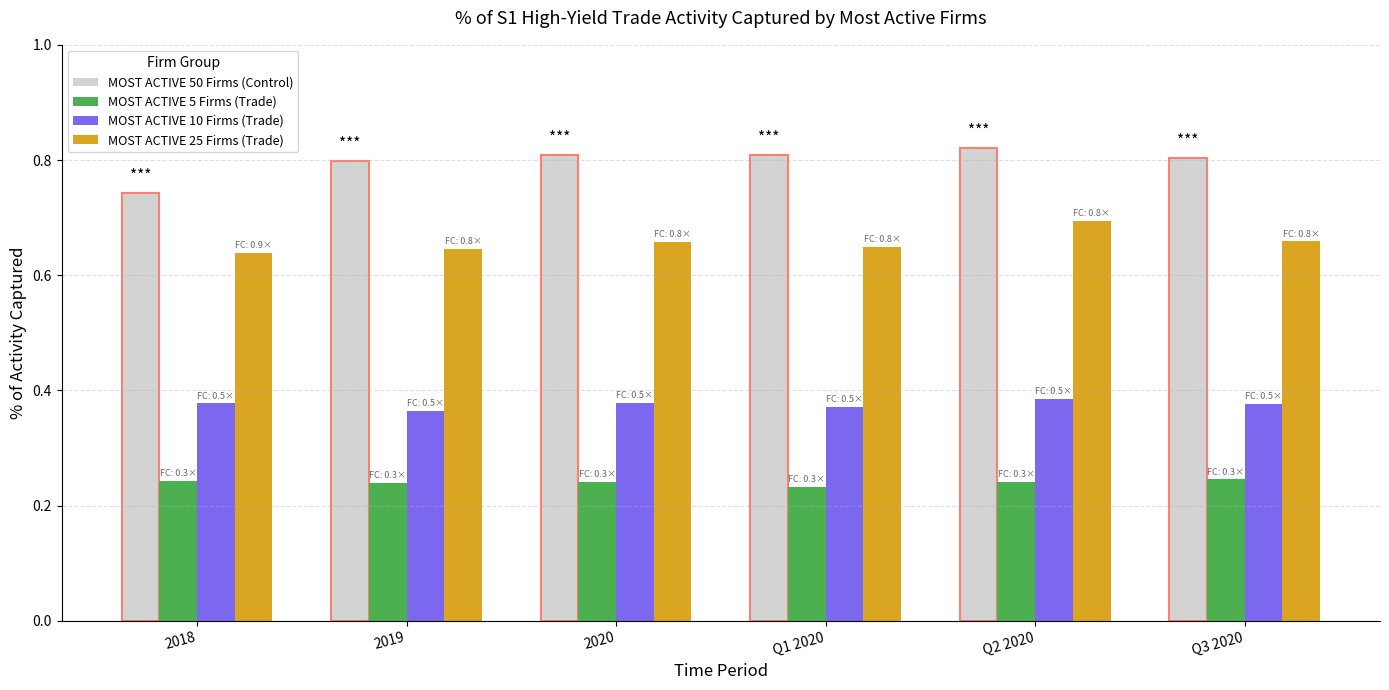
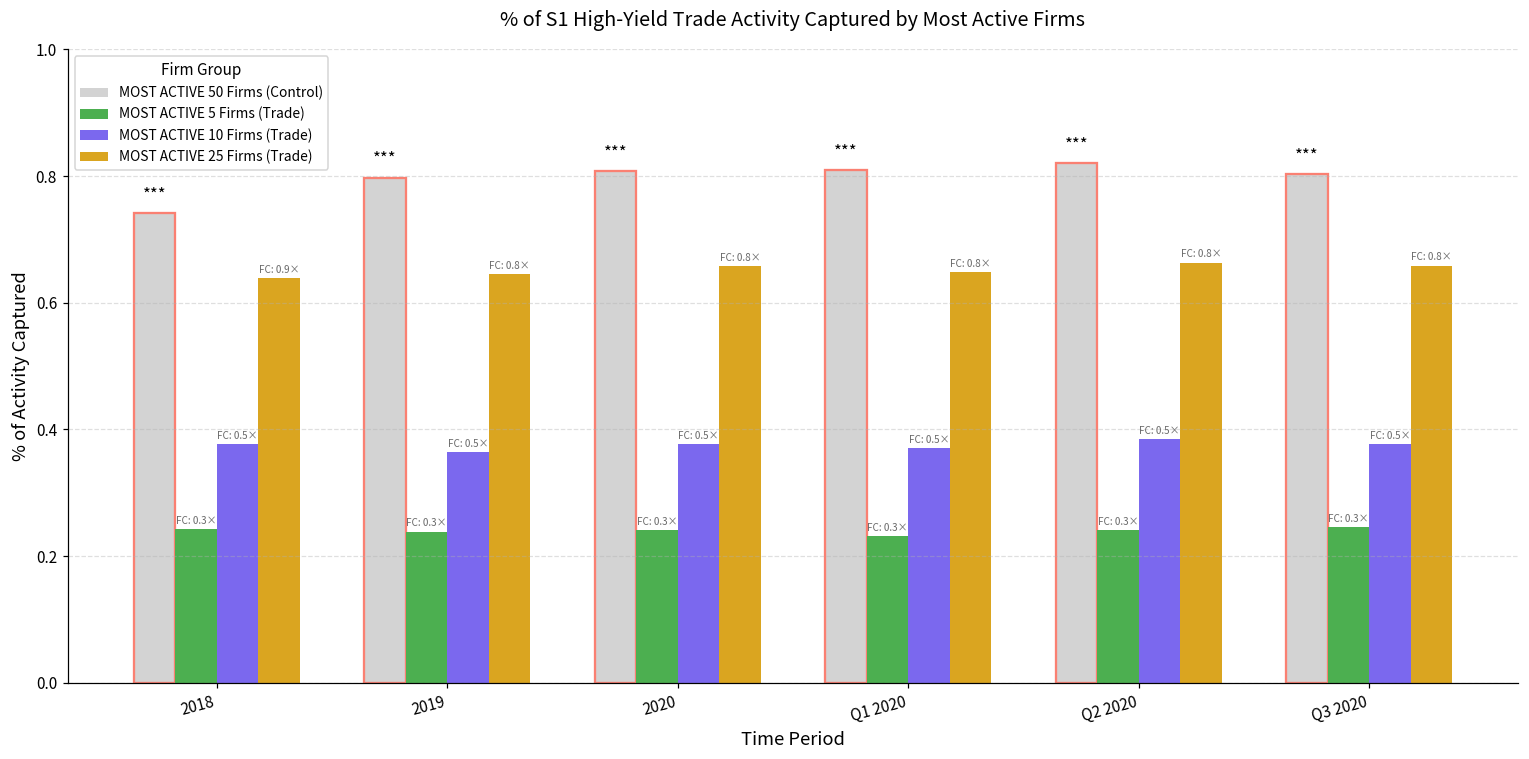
MOST ACTIVE 25 Firms (Trade), Q2 2020: 0.69 -> 0.66
